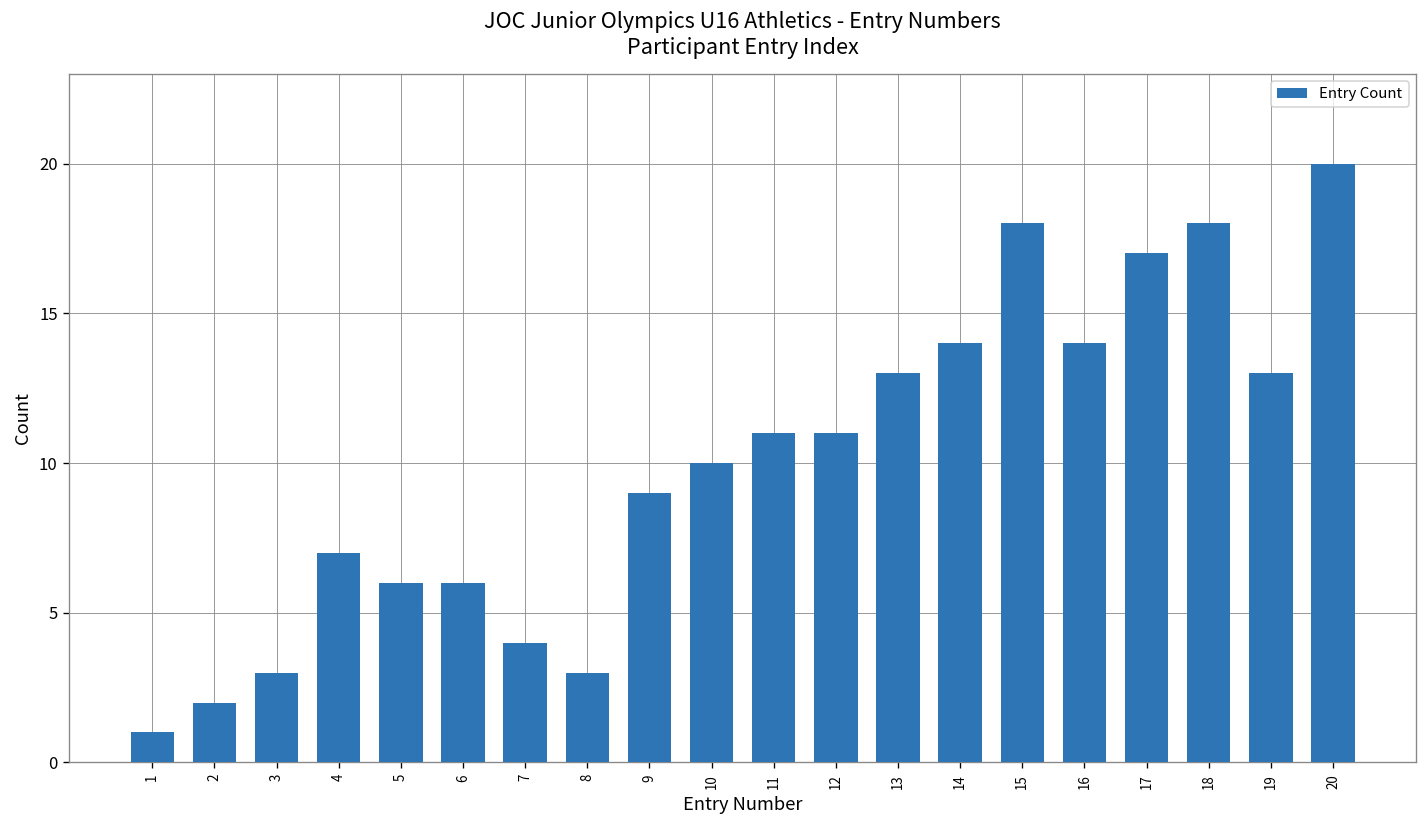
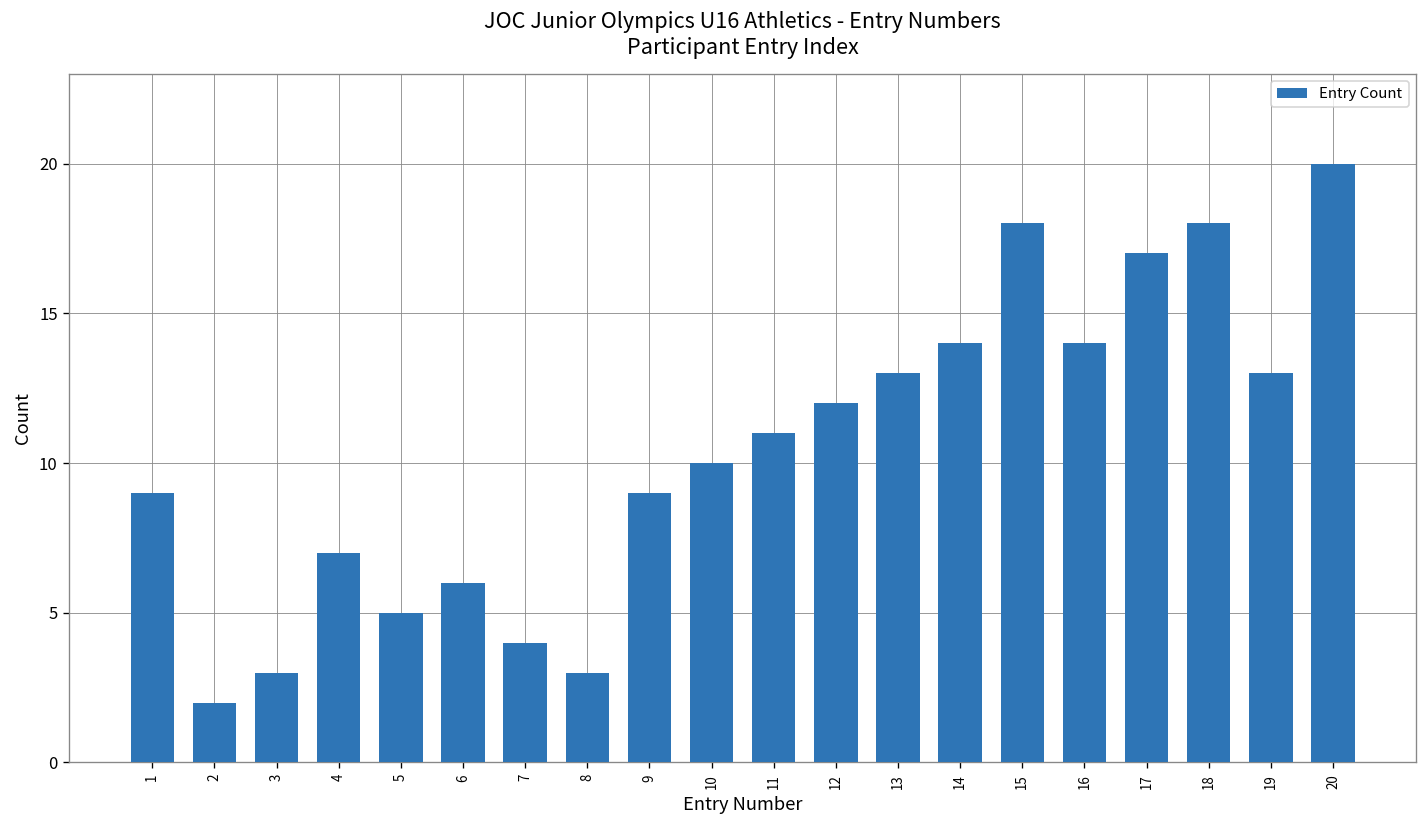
1: 1 -> 9
5: 6 -> 5
12: 11 -> 12
